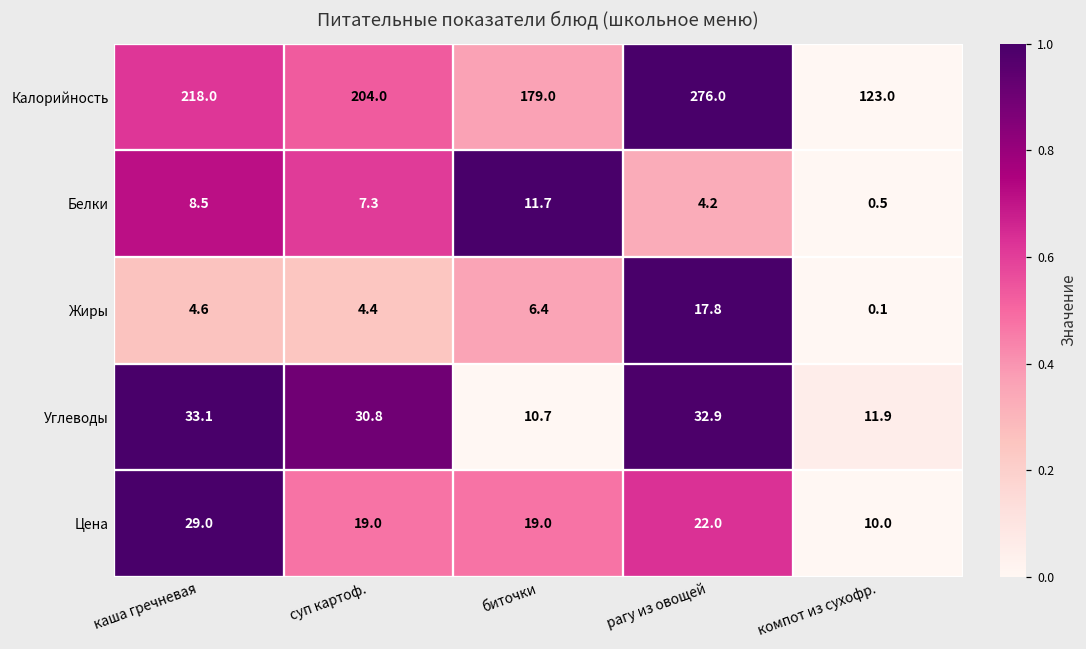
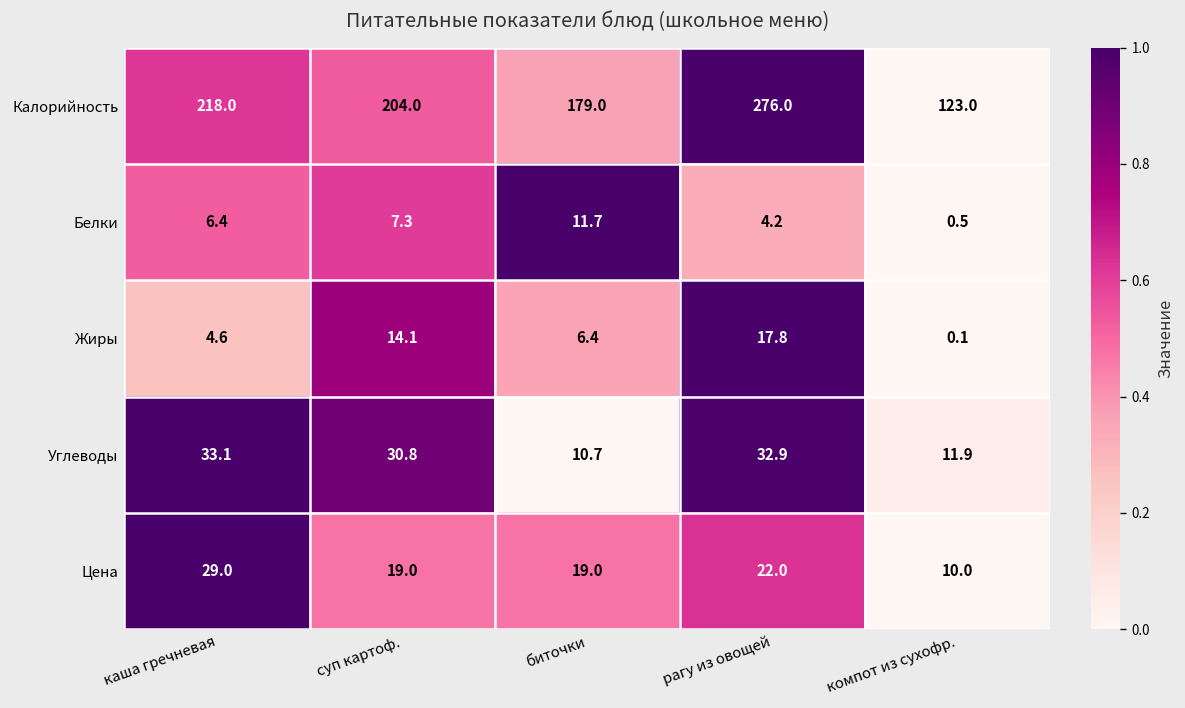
Белки, каша гречневая: 8.5 -> 6.4
Жиры, суп картоф.: 4.4 -> 14.1
